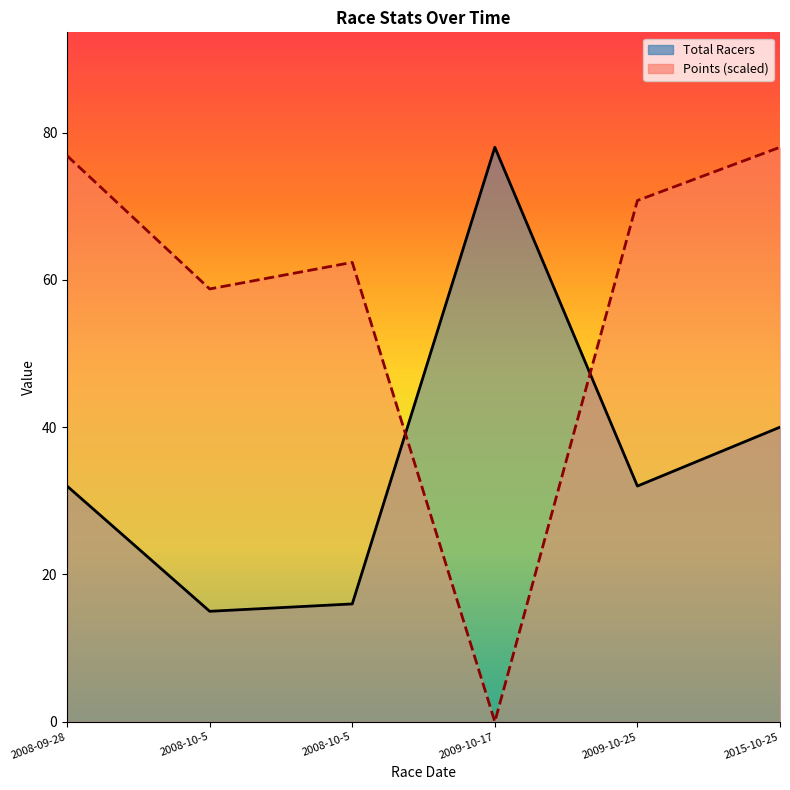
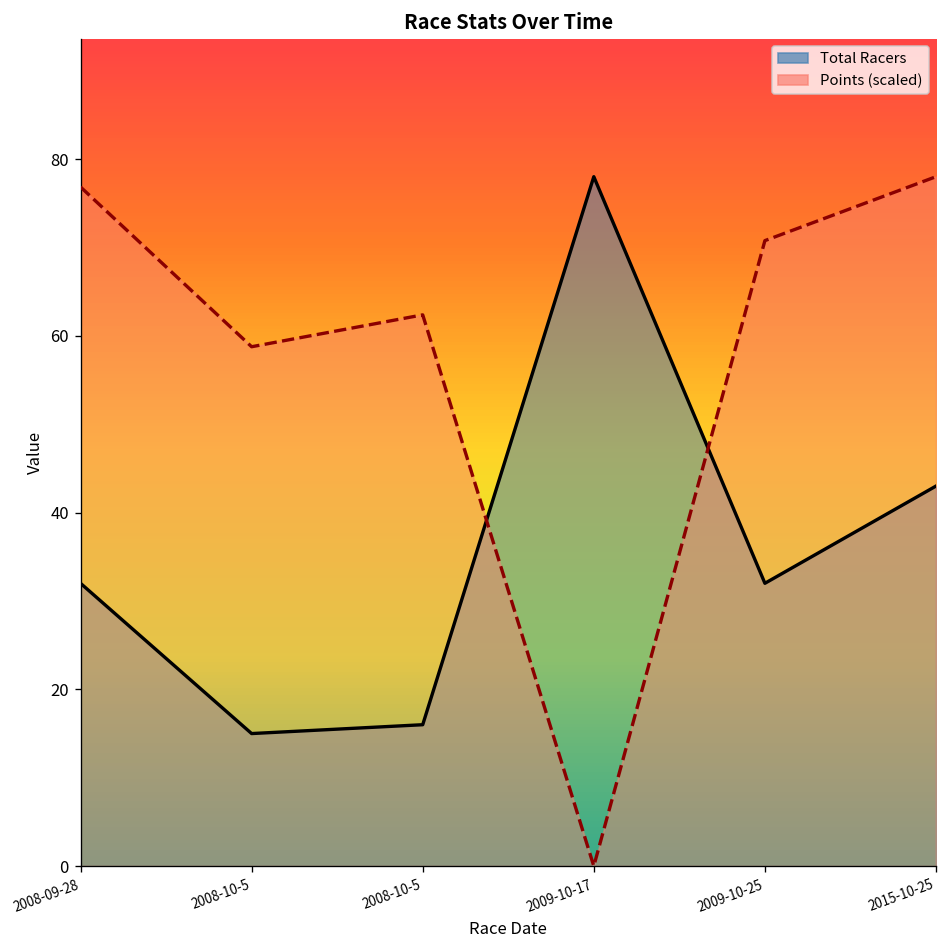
Total Racers, 2015-10-25: 40 -> 43
